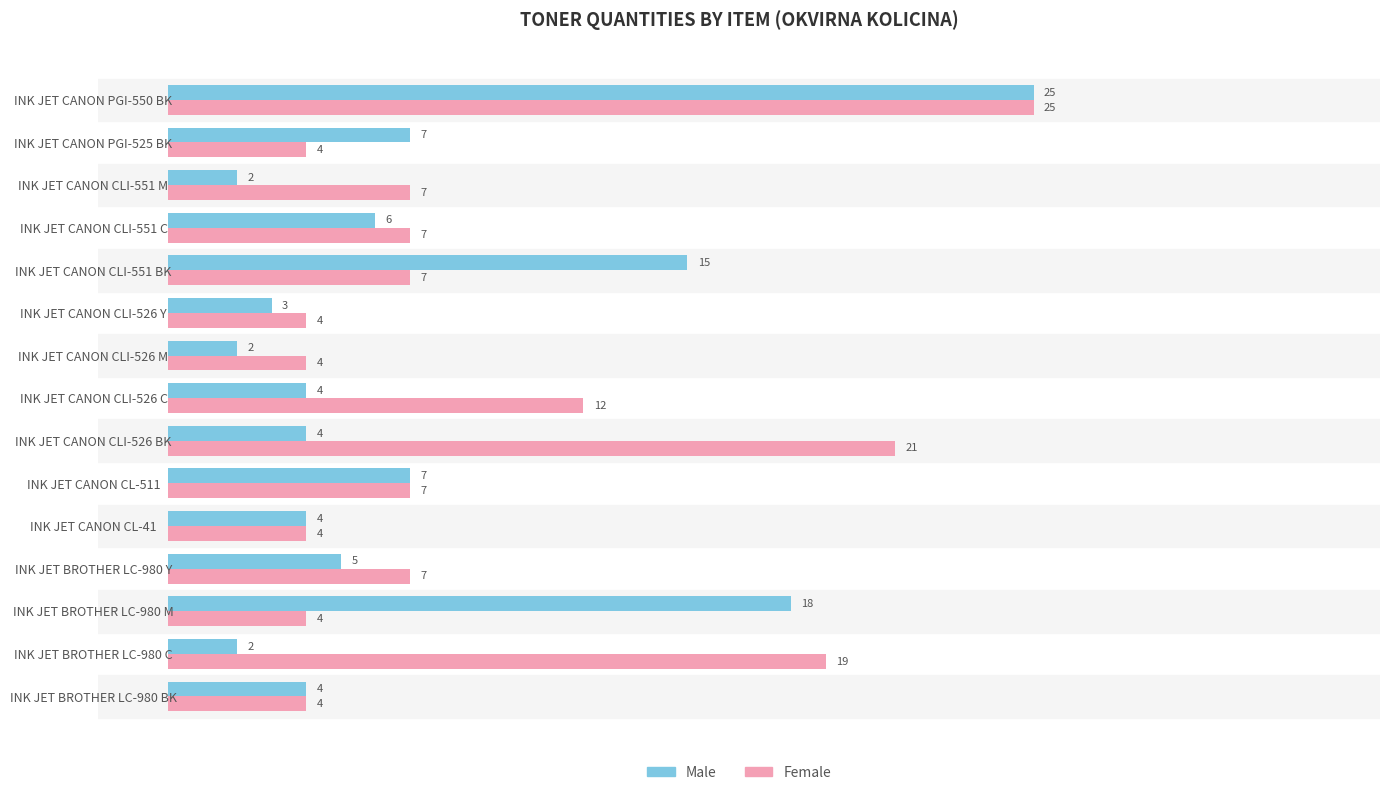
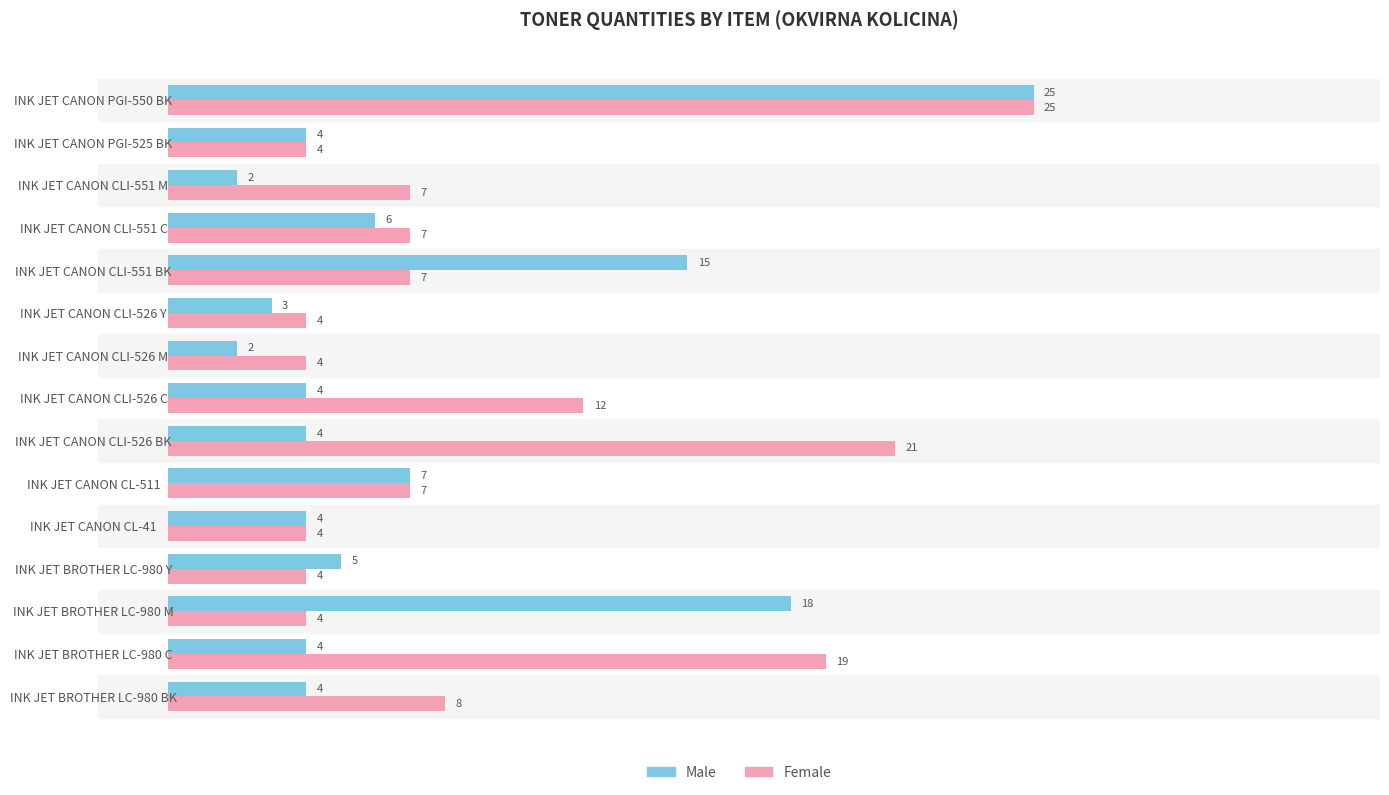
Male, INK JET CANON PGI-525 BK: 7 -> 4
Female, INK JET BROTHER LC-980 Y: 7 -> 4
Male, INK JET BROTHER LC-980 C: 2 -> 4
Female, INK JET BROTHER LC-980 BK: 4 -> 8
